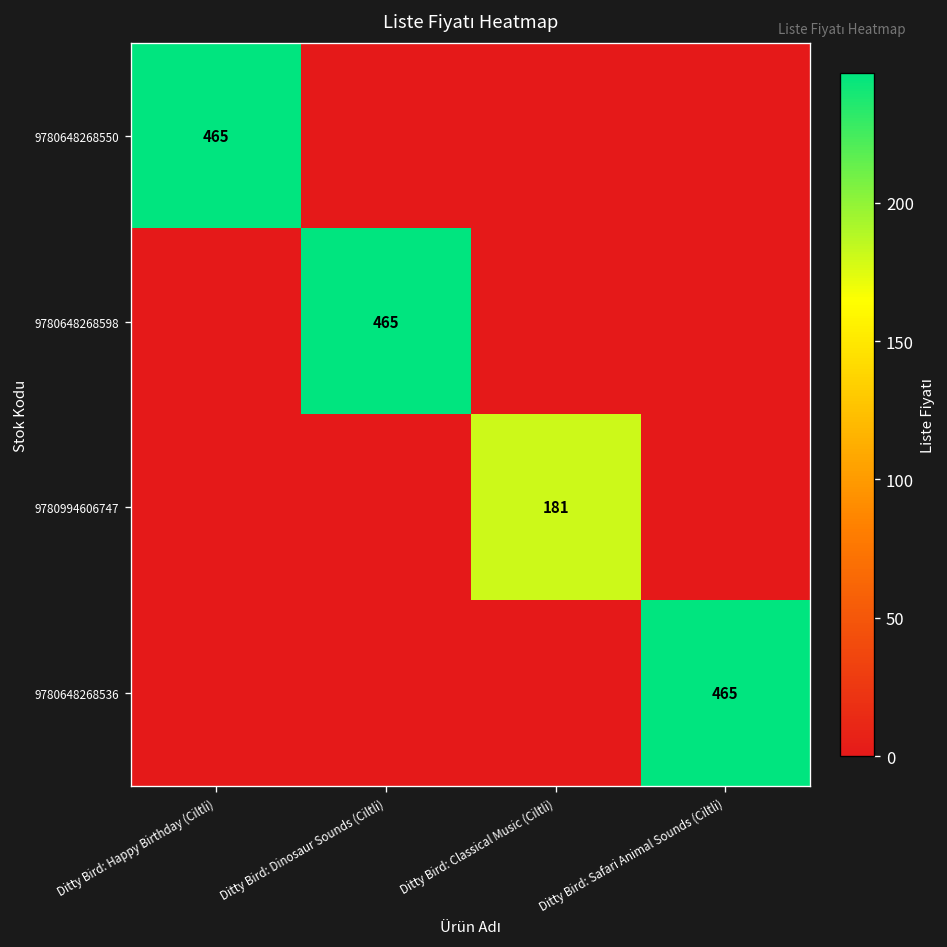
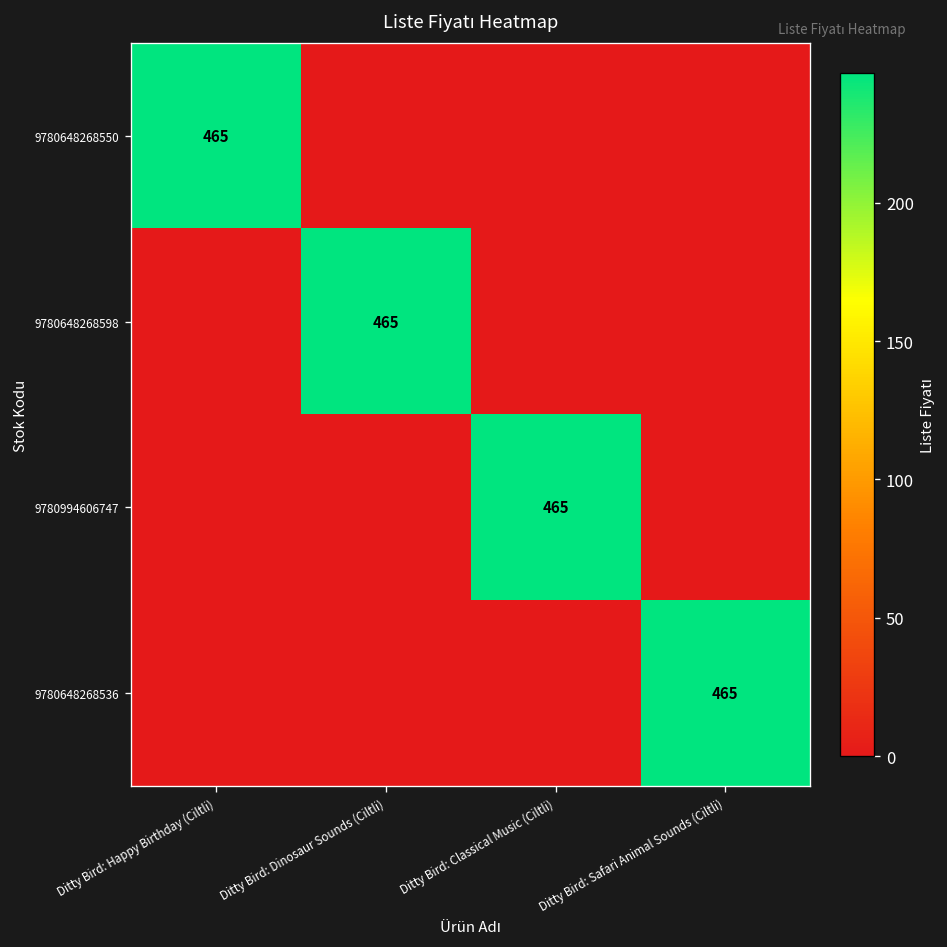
9780994606747, Ditty Bird: Classical Music (Ciltli): 181 -> 465
